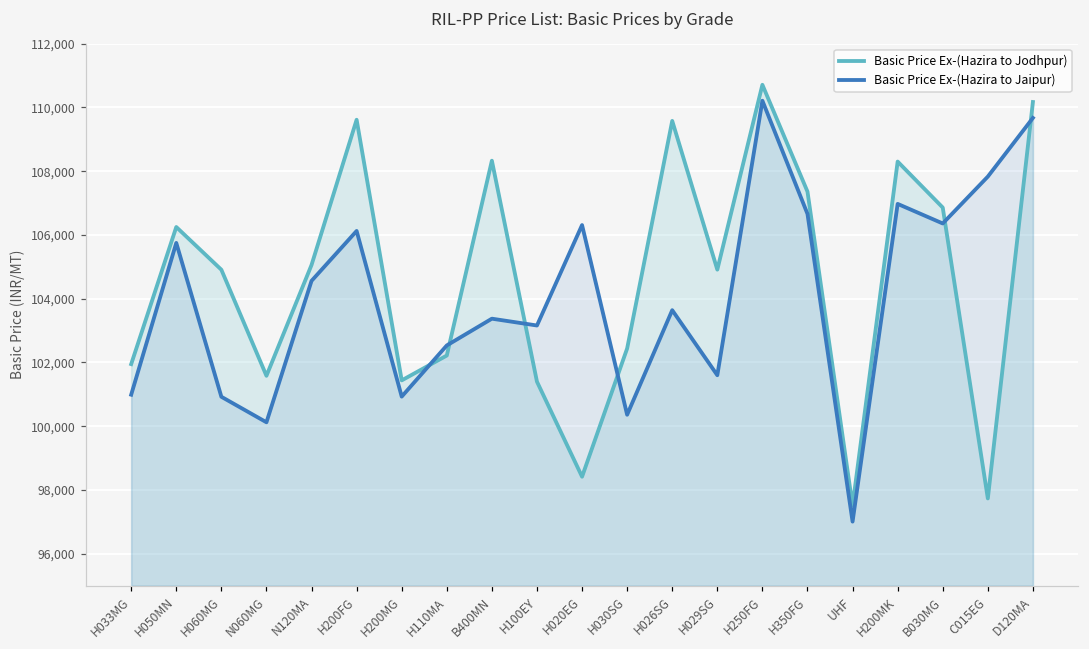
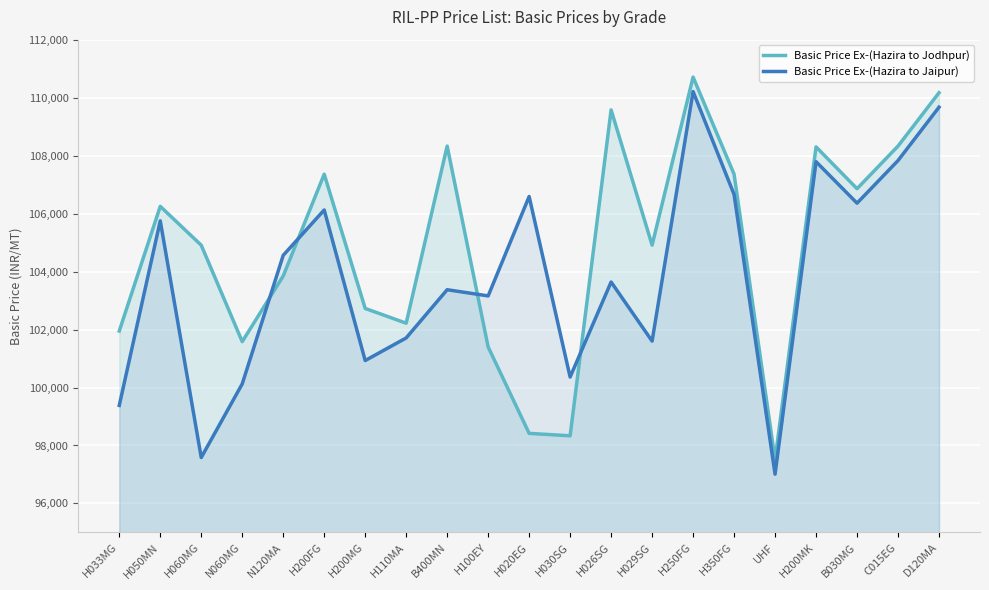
Basic Price Ex-(Hazira to Jaipur), H033MG: 101,000 -> 99,400
Basic Price Ex-(Hazira to Jaipur), H060MG: 100,900 -> 97,600
Basic Price Ex-(Hazira to Jodhpur), N120MA: 105,100 -> 103,800
Basic Price Ex-(Hazira to Jodhpur), H200FG: 109,600 -> 107,400
Basic Price Ex-(Hazira to Jodhpur), H200MG: 101,400 -> 102,700
Basic Price Ex-(Hazira to Jaipur), H110MA: 102,500 -> 101,700
Basic Price Ex-(Hazira to Jaipur), H020EG: 106,300 -> 106,600
Basic Price Ex-(Hazira to Jodhpur), H030SG: 102,400 -> 98,300
Basic Price Ex-(Hazira to Jaipur), H200MK: 107,000 -> 107,800
Basic Price Ex-(Hazira to Jodhpur), C015EG: 97,700 -> 108,300
